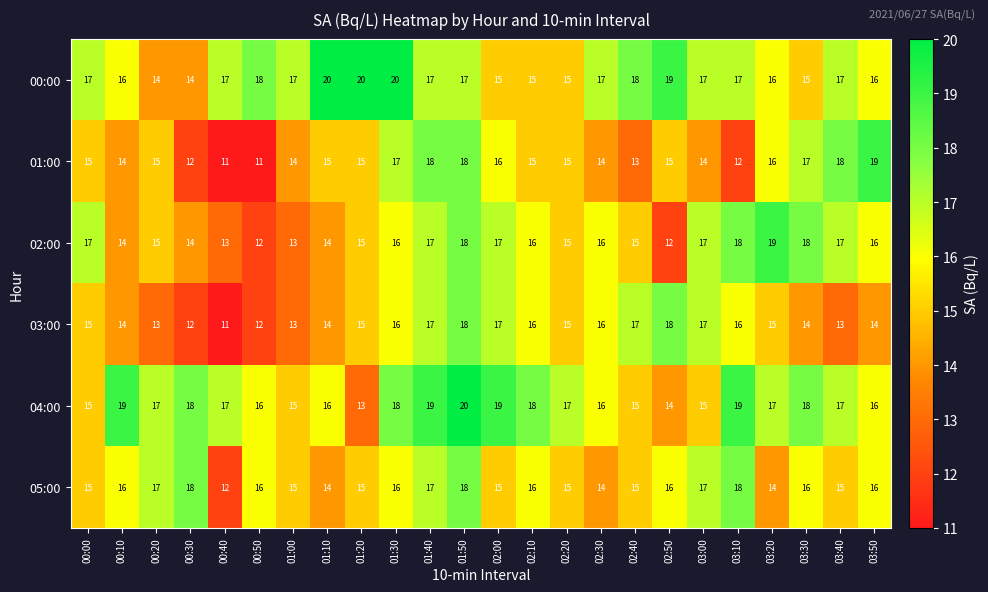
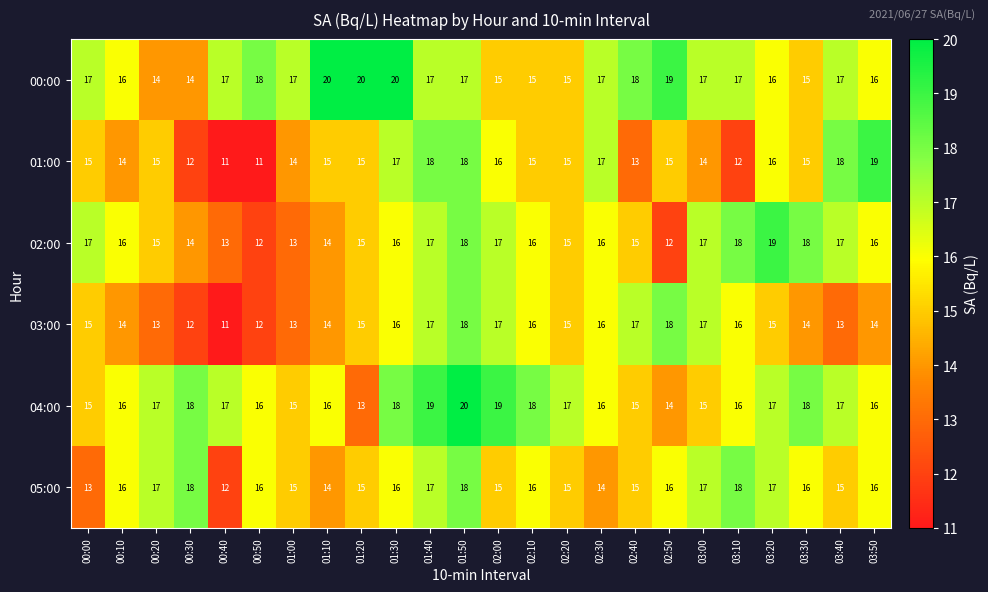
01:00, 02:30: 14 -> 17
01:00, 03:30: 17 -> 15
02:00, 00:10: 14 -> 16
04:00, 00:10: 19 -> 16
04:00, 03:10: 19 -> 16
05:00, 00:00: 15 -> 13
05:00, 03:20: 14 -> 17
